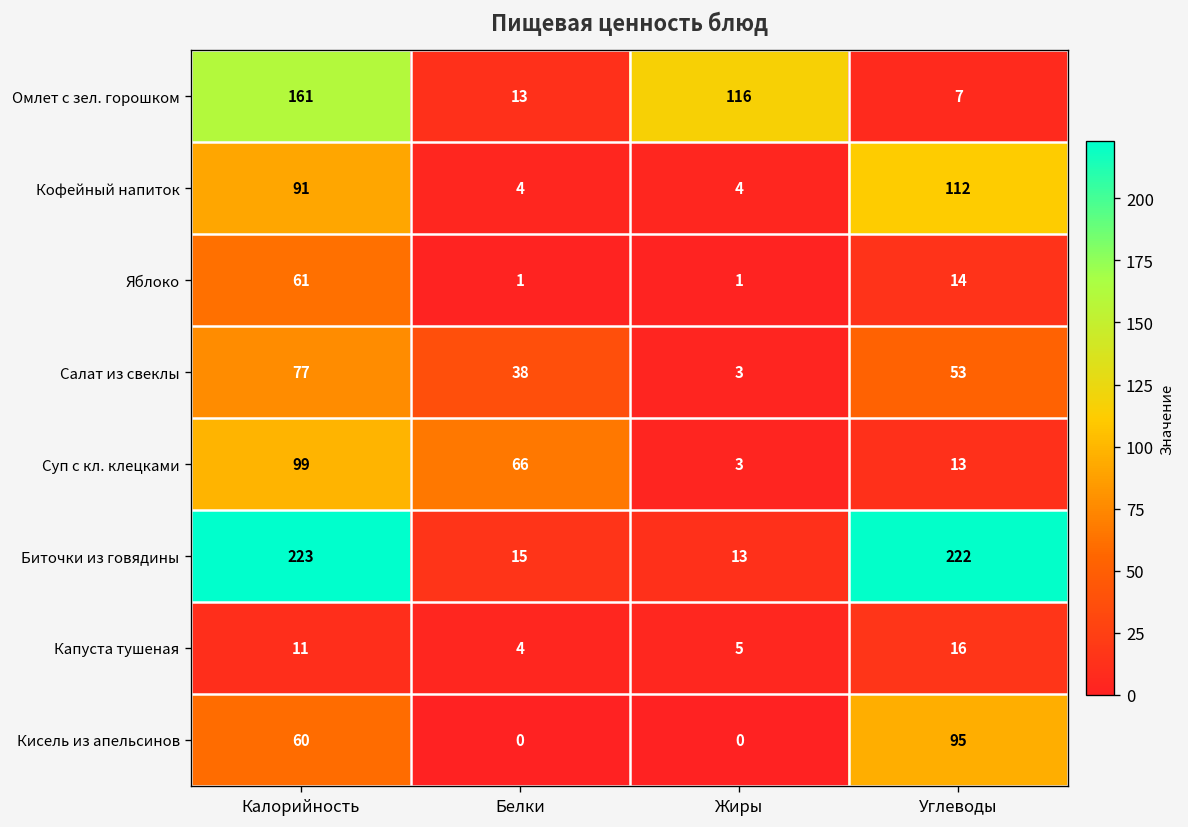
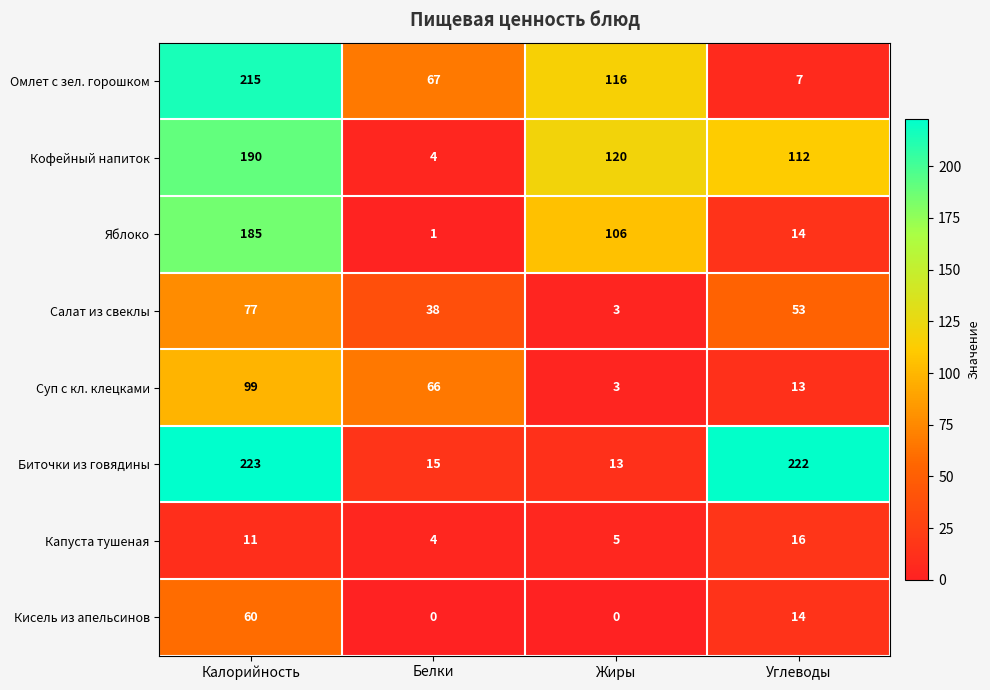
Омлет с зел. горошком, Калорийность: 161 -> 215
Омлет с зел. горошком, Белки: 13 -> 67
Кофейный напиток, Калорийность: 91 -> 190
Кофейный напиток, Жиры: 4 -> 120
Яблоко, Калорийность: 61 -> 185
Яблоко, Жиры: 1 -> 106
Кисель из апельсинов, Углеводы: 95 -> 14
